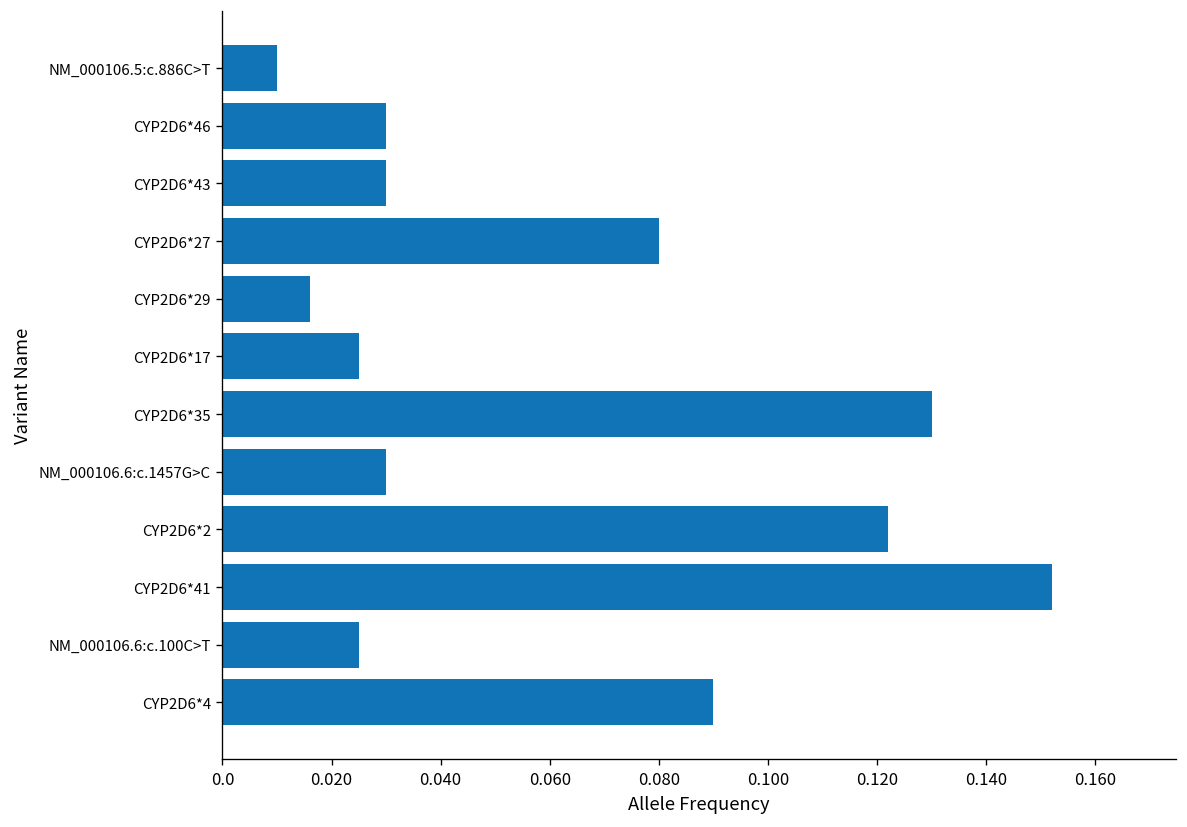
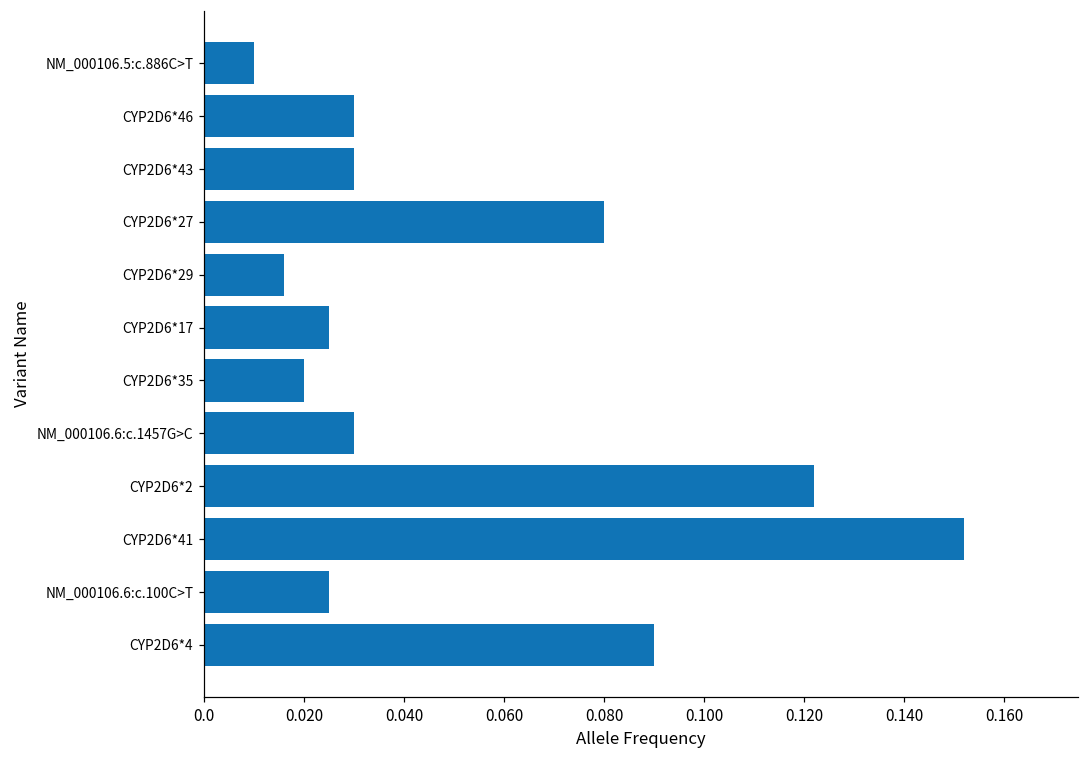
CYP2D6*35: 0.13 -> 0.02
